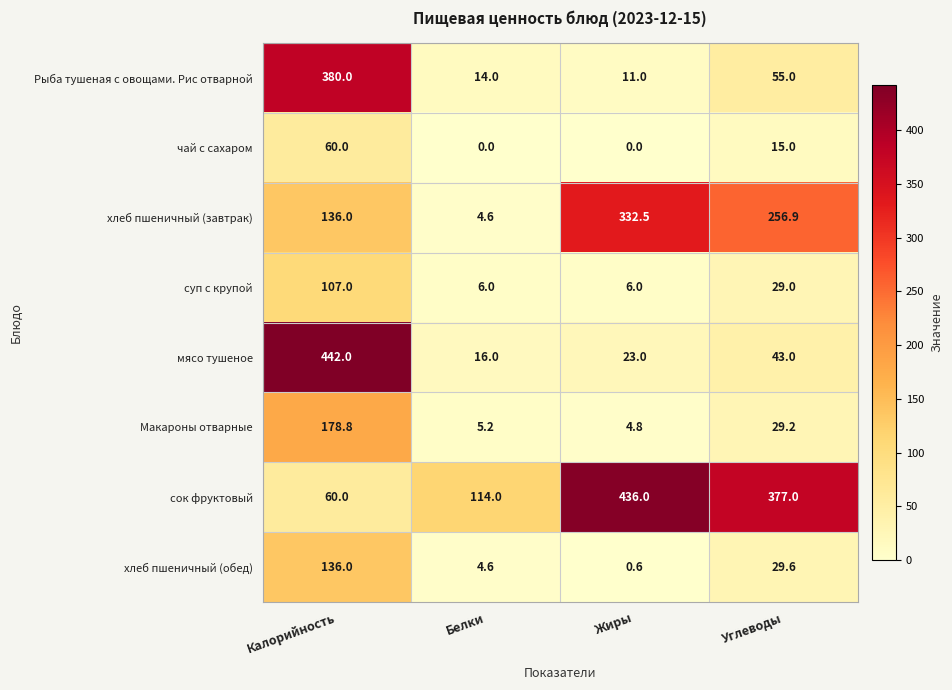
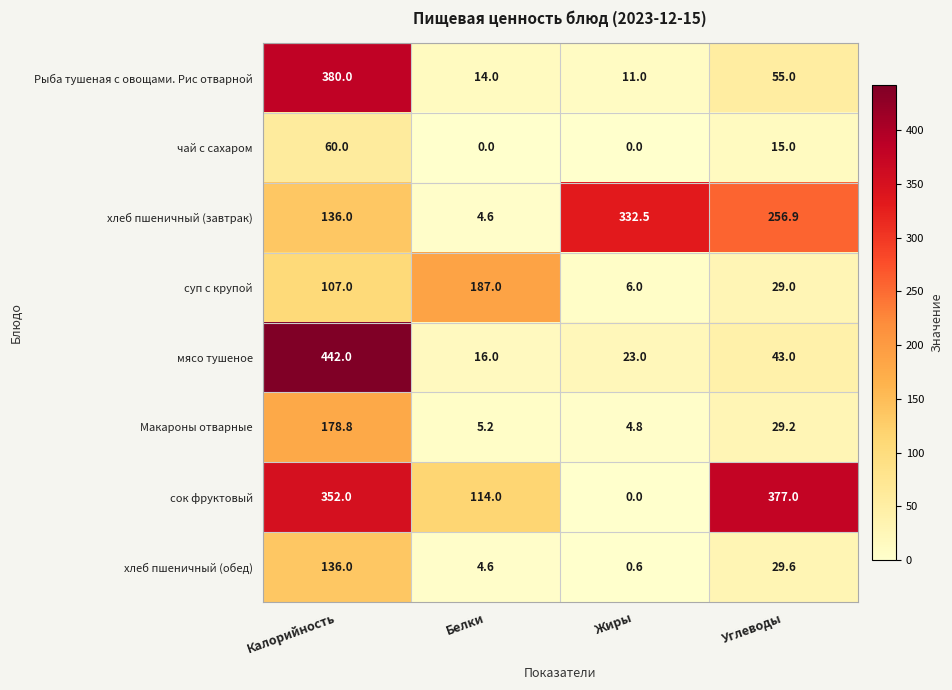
суп с крупой, Белки: 6.0 -> 187.0
сок фруктовый, Калорийность: 60.0 -> 352.0
сок фруктовый, Жиры: 436.0 -> 0.0
